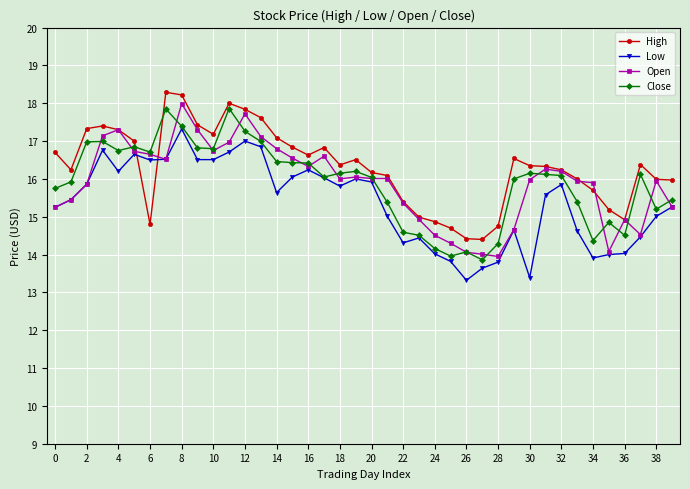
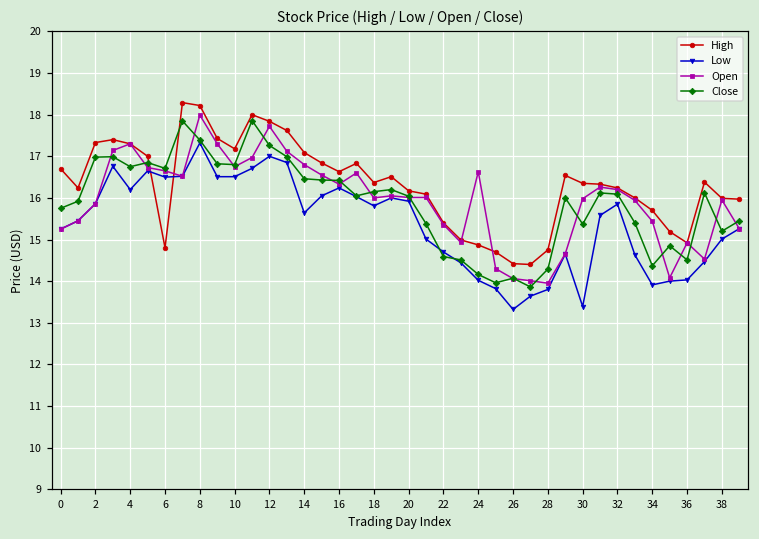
Low, 22: 14.3 -> 14.7
Open, 24: 14.5 -> 16.6
Close, 30: 16.2 -> 15.4
Open, 34: 15.9 -> 15.4
